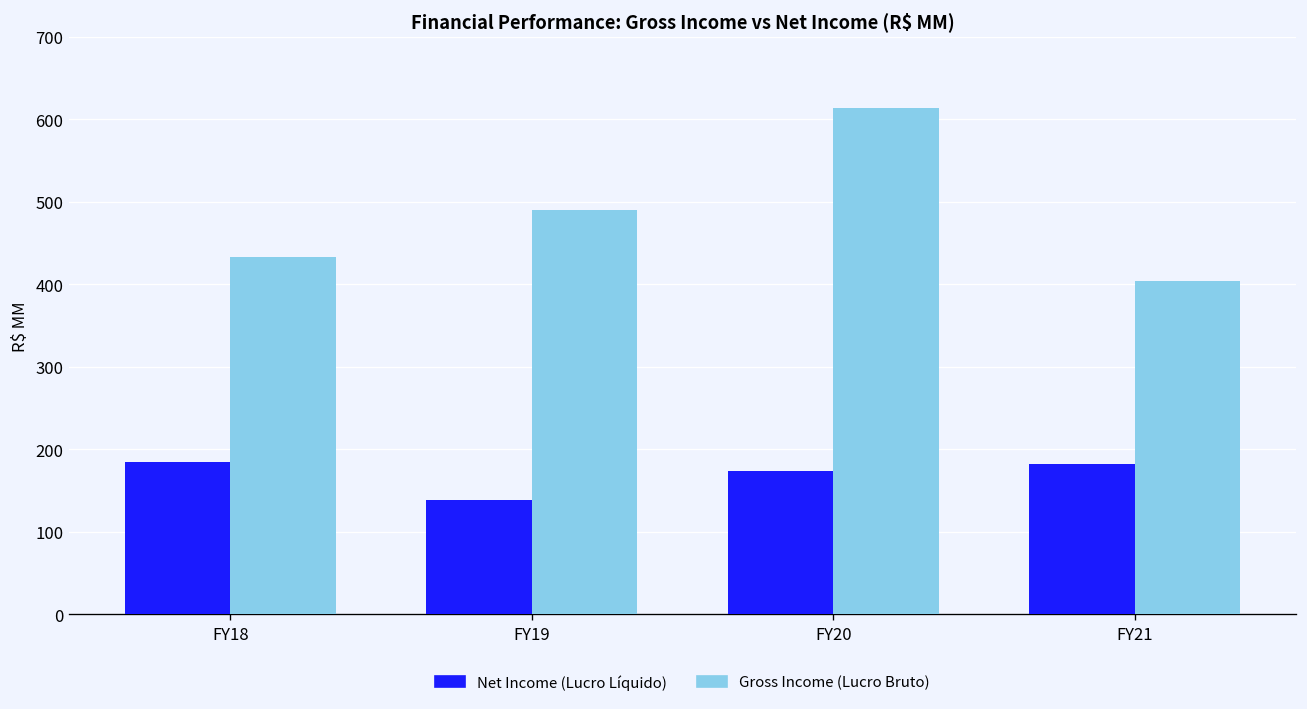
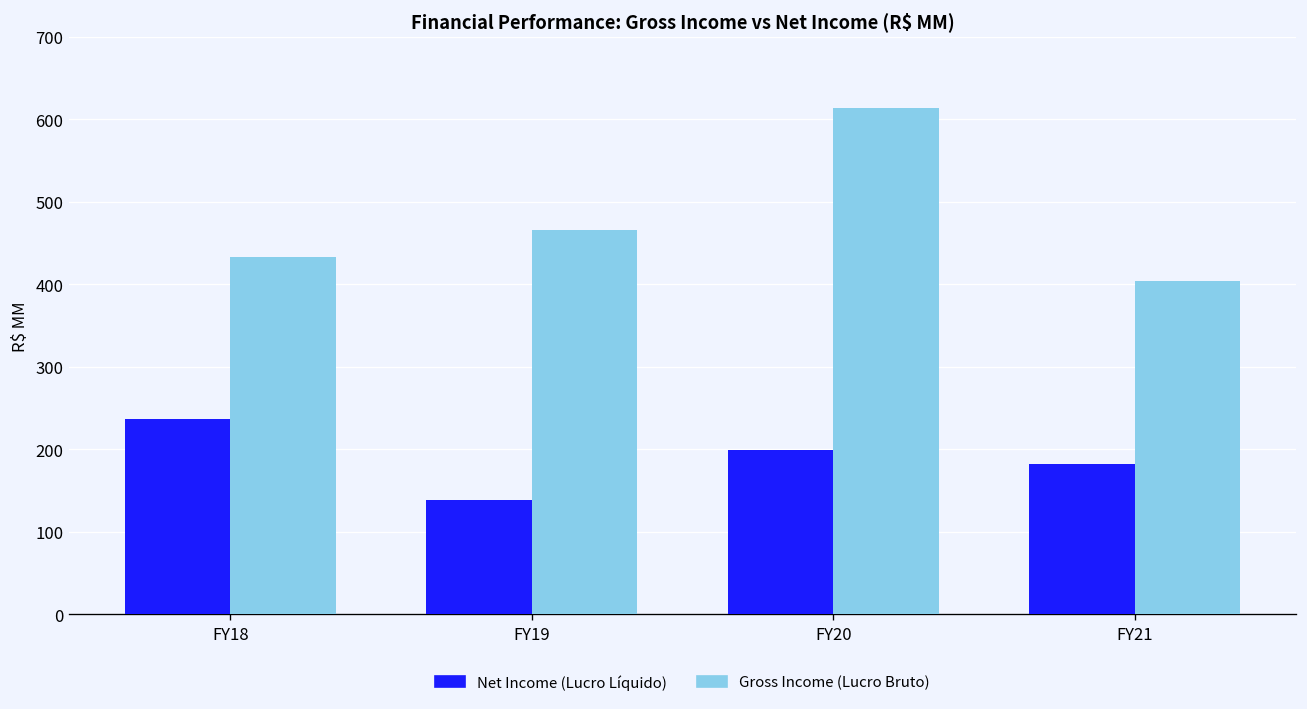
Net Income (Lucro Líquido), FY18: 180 -> 240
Gross Income (Lucro Bruto), FY19: 490 -> 470
Net Income (Lucro Líquido), FY20: 170 -> 200
